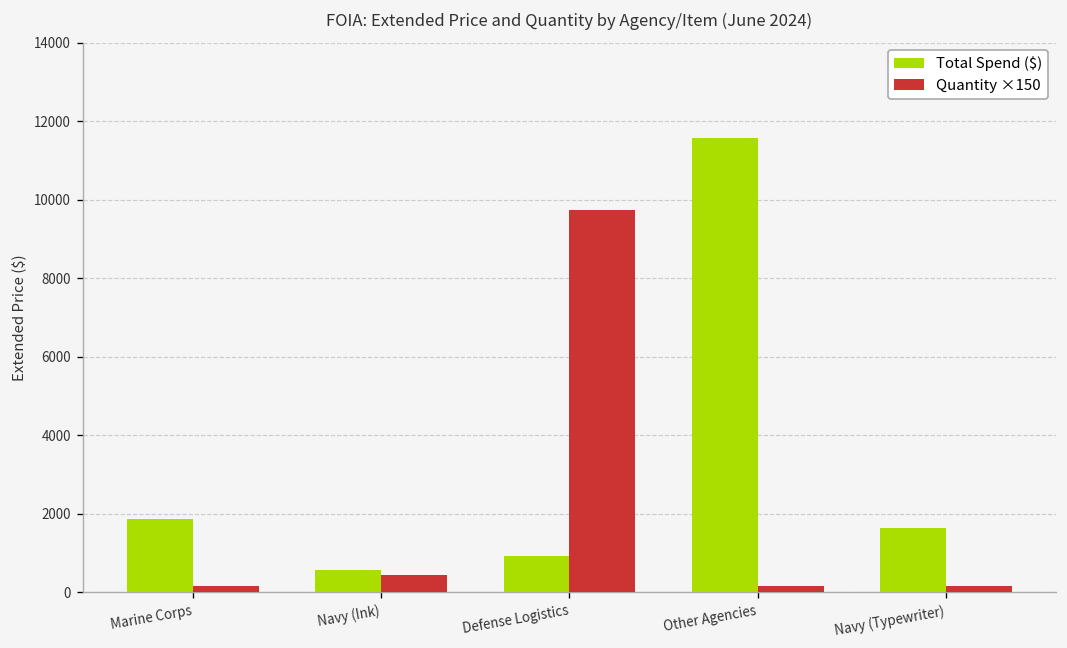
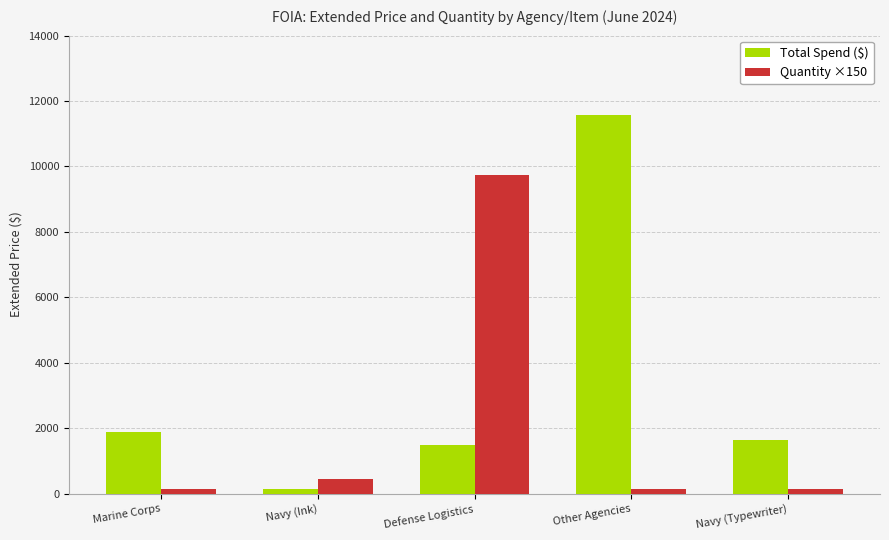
Total Spend ($), Navy (Ink): 600 -> 100
Total Spend ($), Defense Logistics: 900 -> 1500
